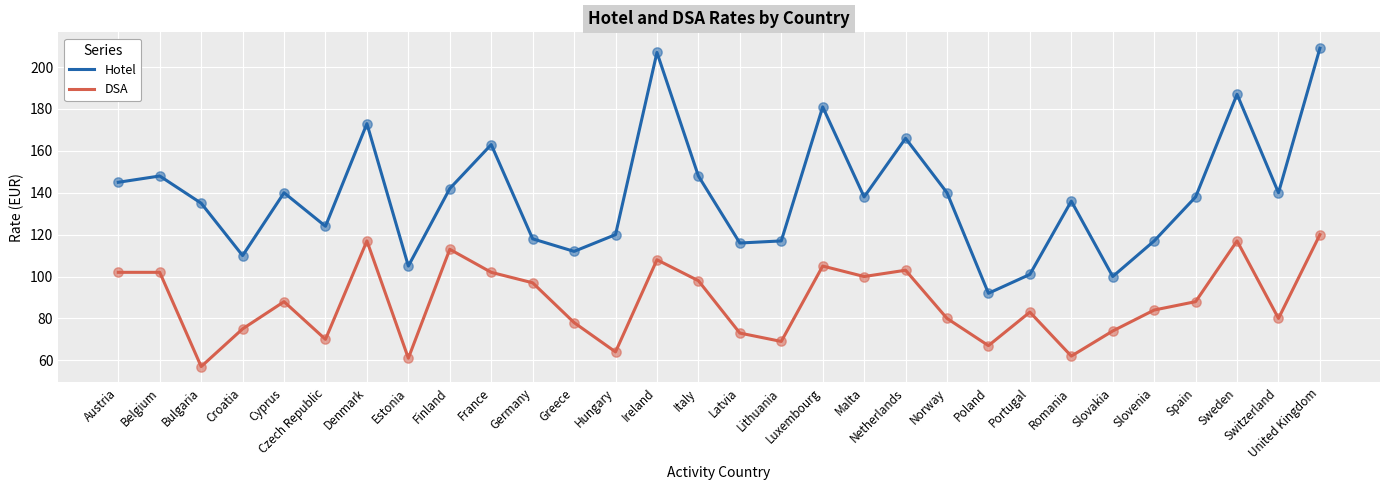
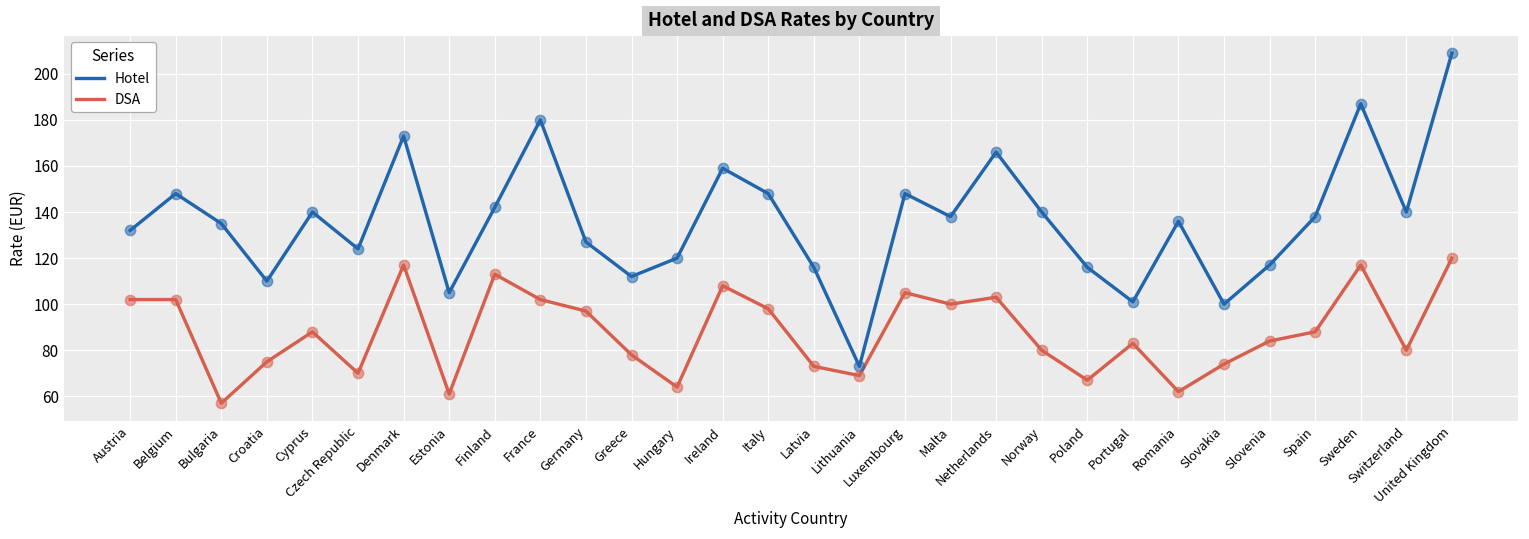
Hotel, Austria: 145 -> 132
Hotel, France: 163 -> 180
Hotel, Germany: 118 -> 127
Hotel, Ireland: 207 -> 159
Hotel, Lithuania: 117 -> 73
Hotel, Luxembourg: 181 -> 148
Hotel, Poland: 92 -> 116
